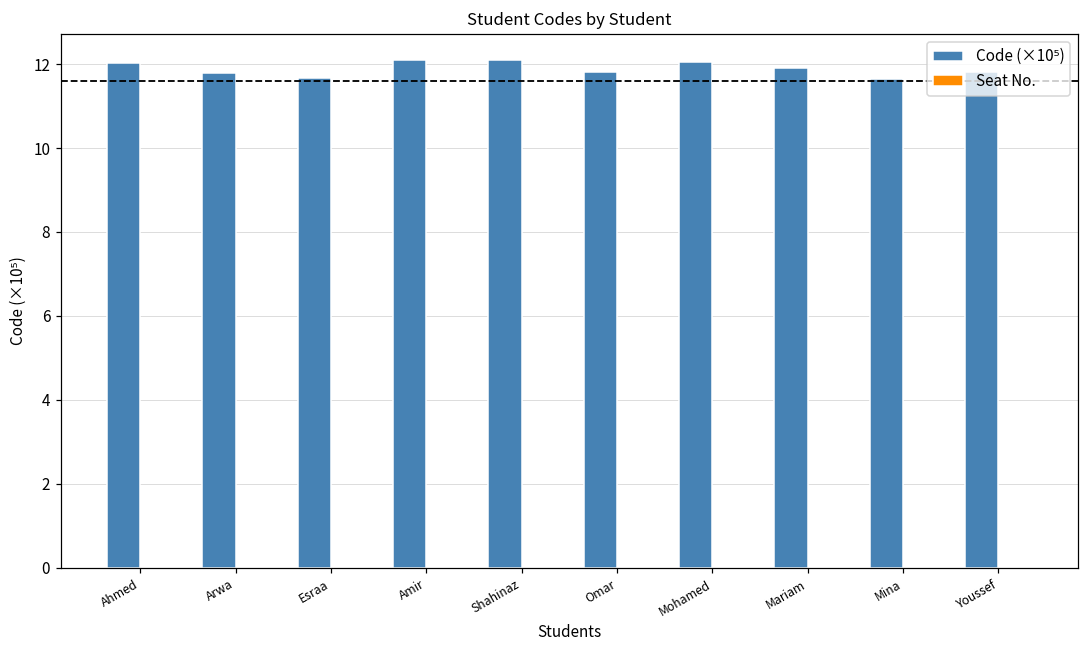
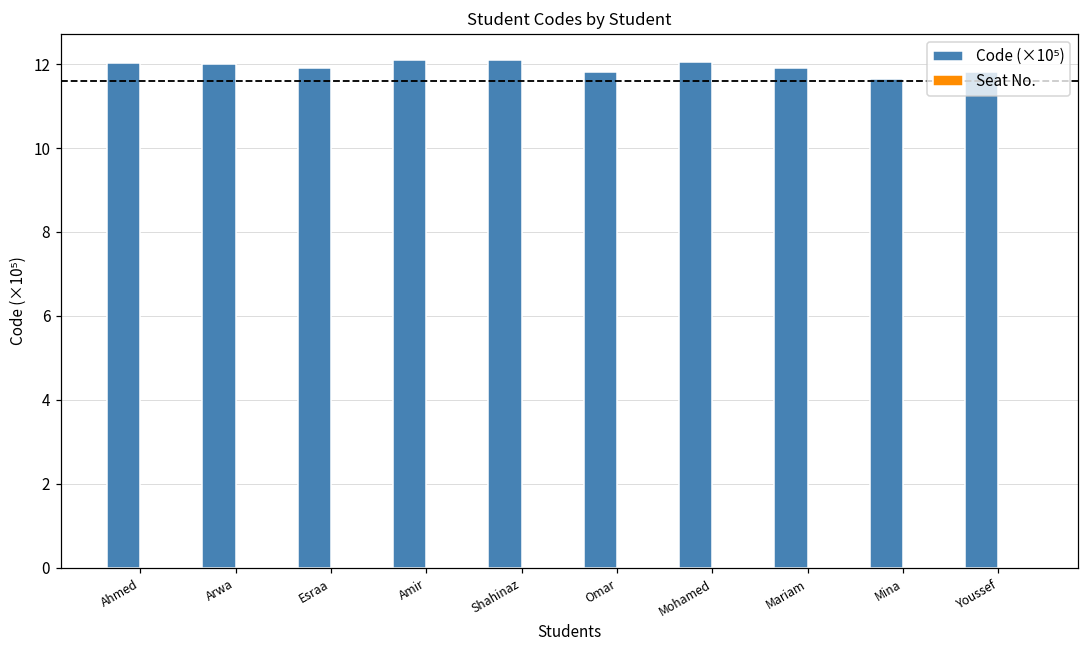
Code (×10⁵), Arwa: 11.8 -> 12.0
Code (×10⁵), Esraa: 11.7 -> 11.9
